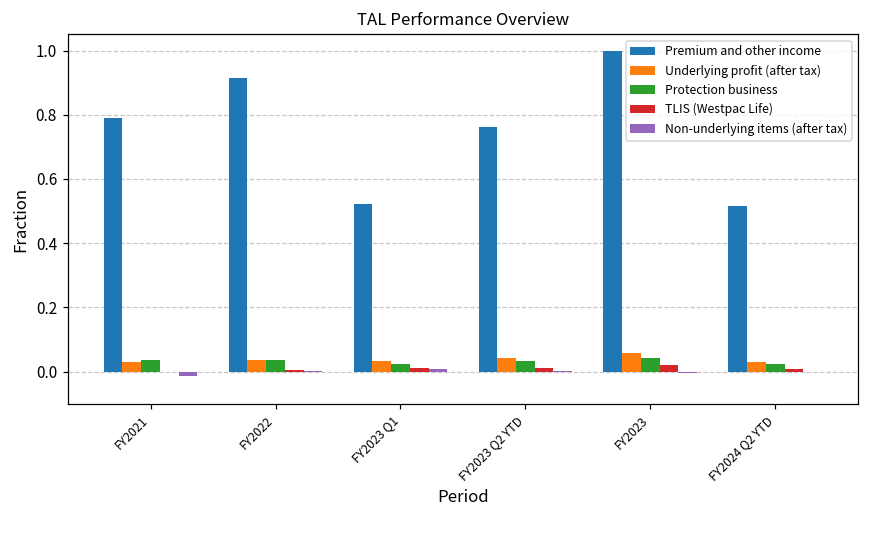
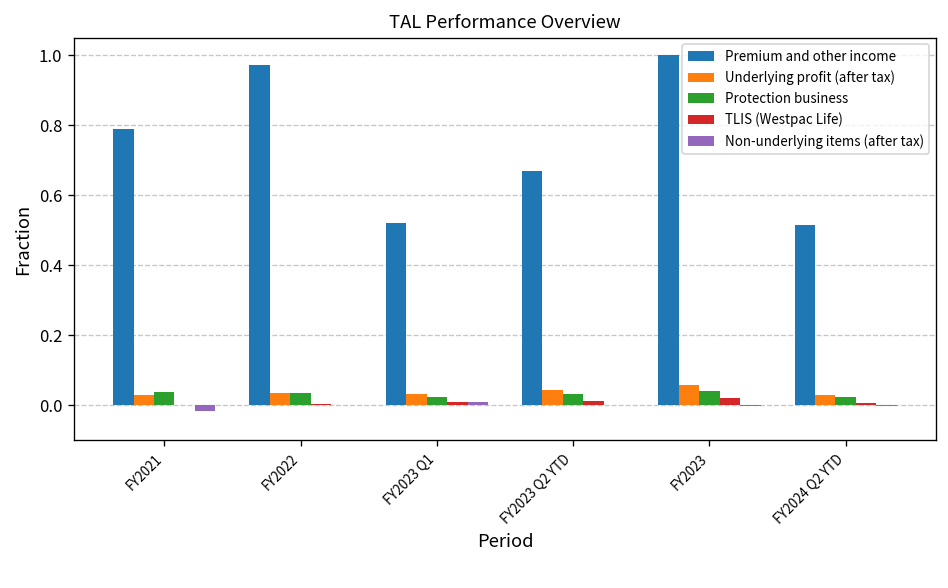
Premium and other income, FY2022: 0.91 -> 0.97
Premium and other income, FY2023 Q2 YTD: 0.76 -> 0.67
